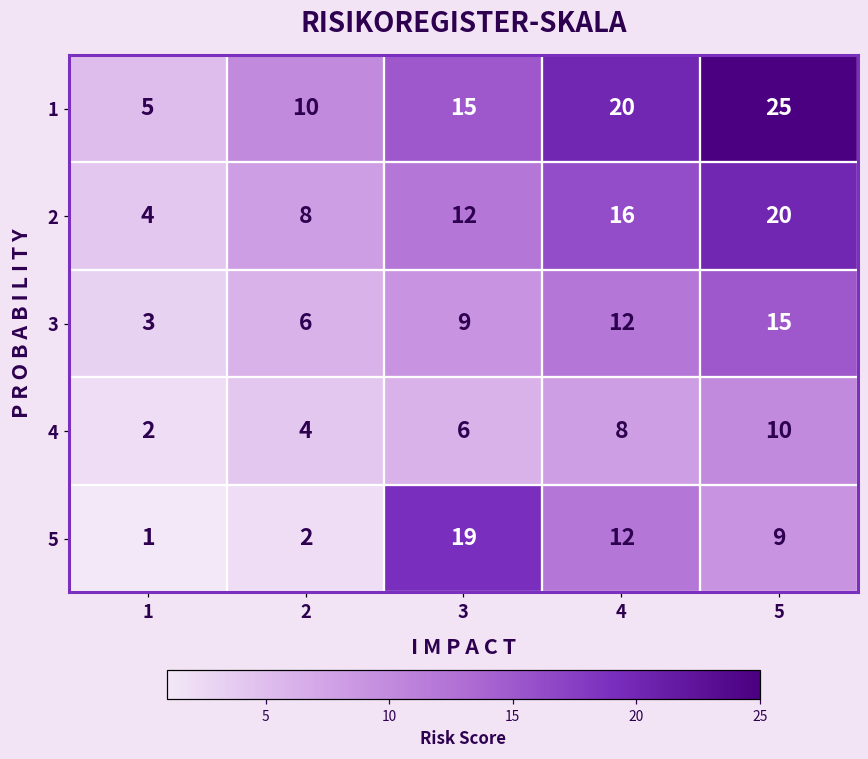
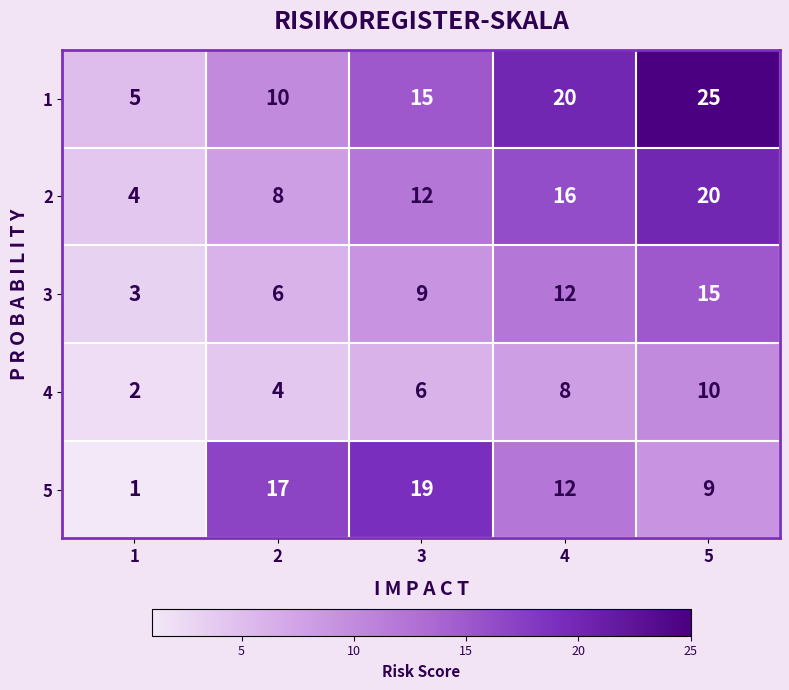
5, 2: 2 -> 17
